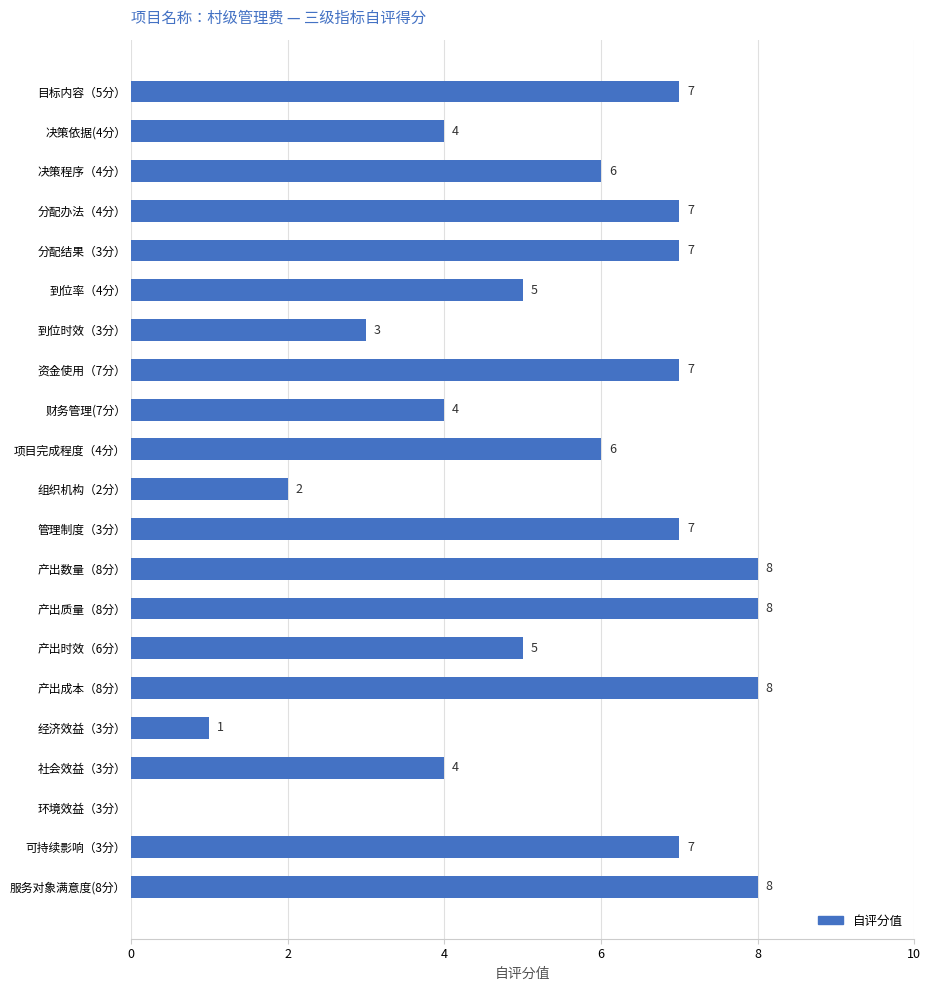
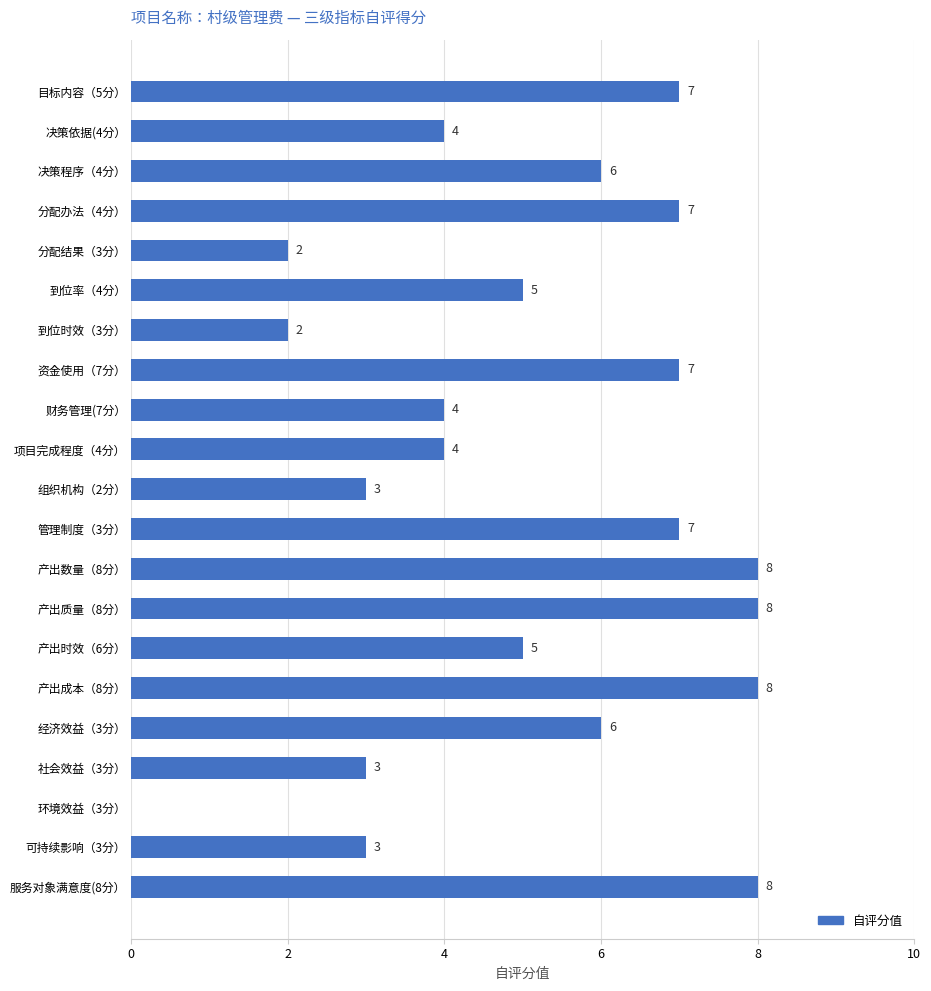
分配结果（3分）: 7 -> 2
到位时效（3分）: 3 -> 2
项目完成程度（4分）: 6 -> 4
组织机构（2分）: 2 -> 3
经济效益（3分）: 1 -> 6
社会效益（3分）: 4 -> 3
可持续影响（3分）: 7 -> 3
